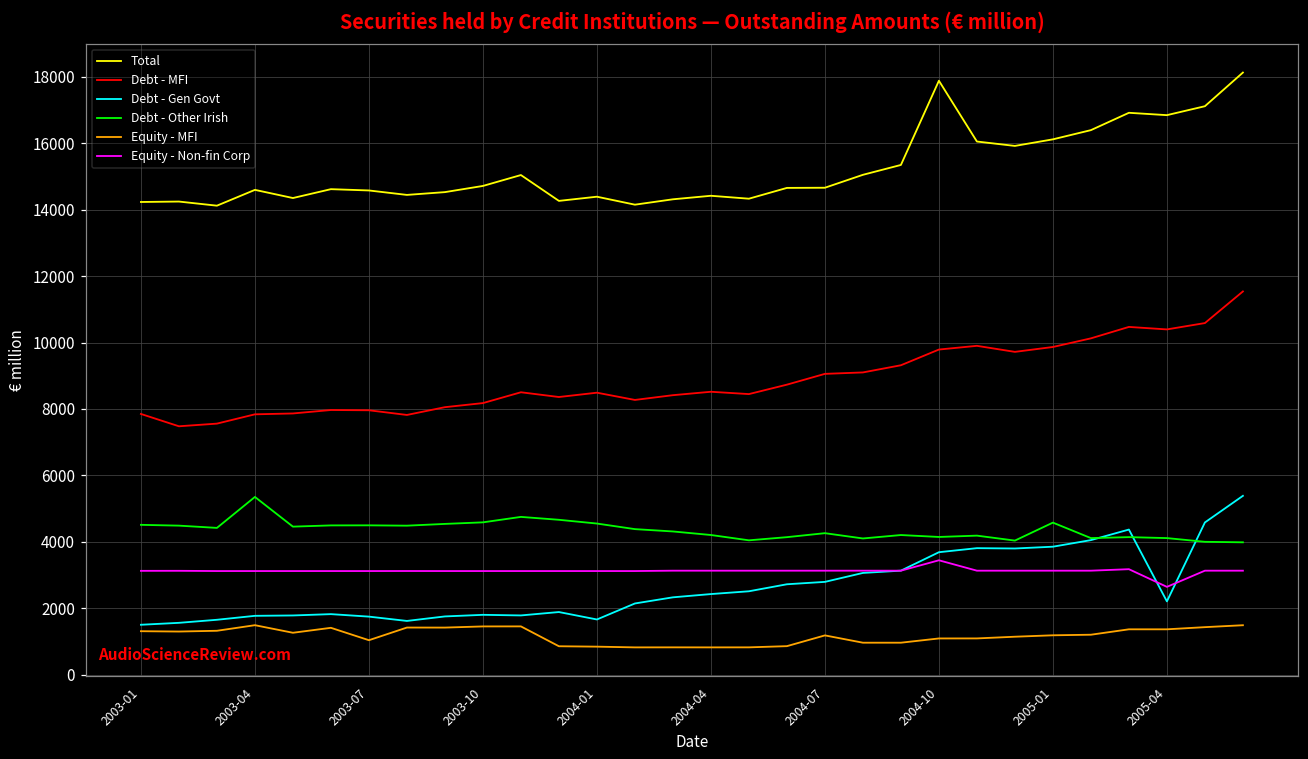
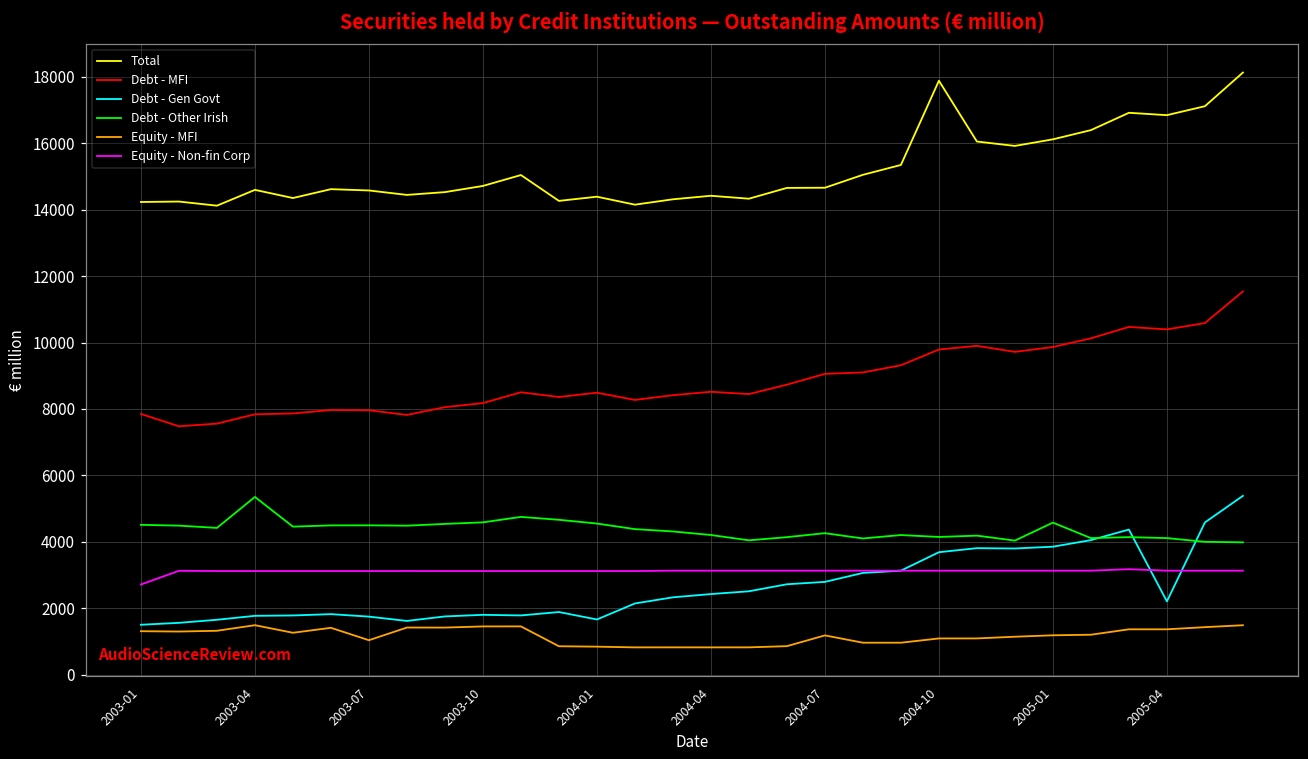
Equity - Non-fin Corp, 2003-01: 3100 -> 2700
Equity - Non-fin Corp, 2004-10: 3400 -> 3100
Equity - Non-fin Corp, 2005-04: 2600 -> 3100
